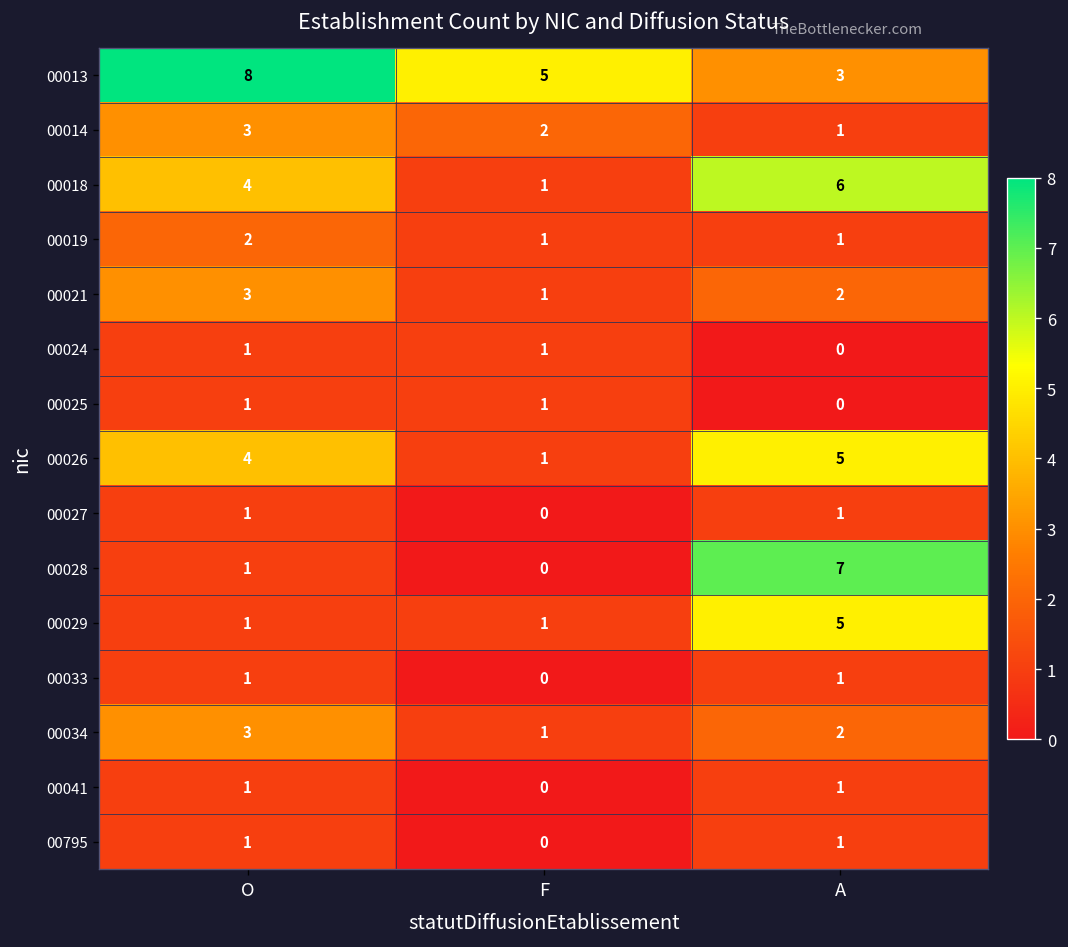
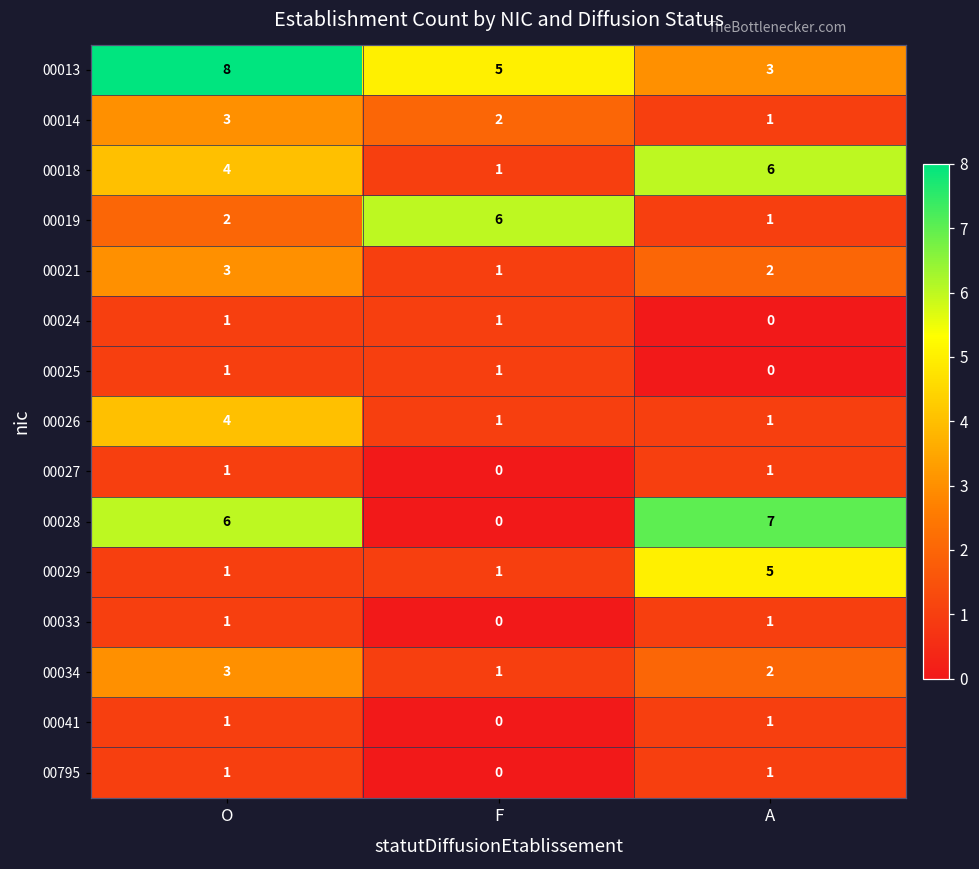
00019, F: 1 -> 6
00026, A: 5 -> 1
00028, O: 1 -> 6
